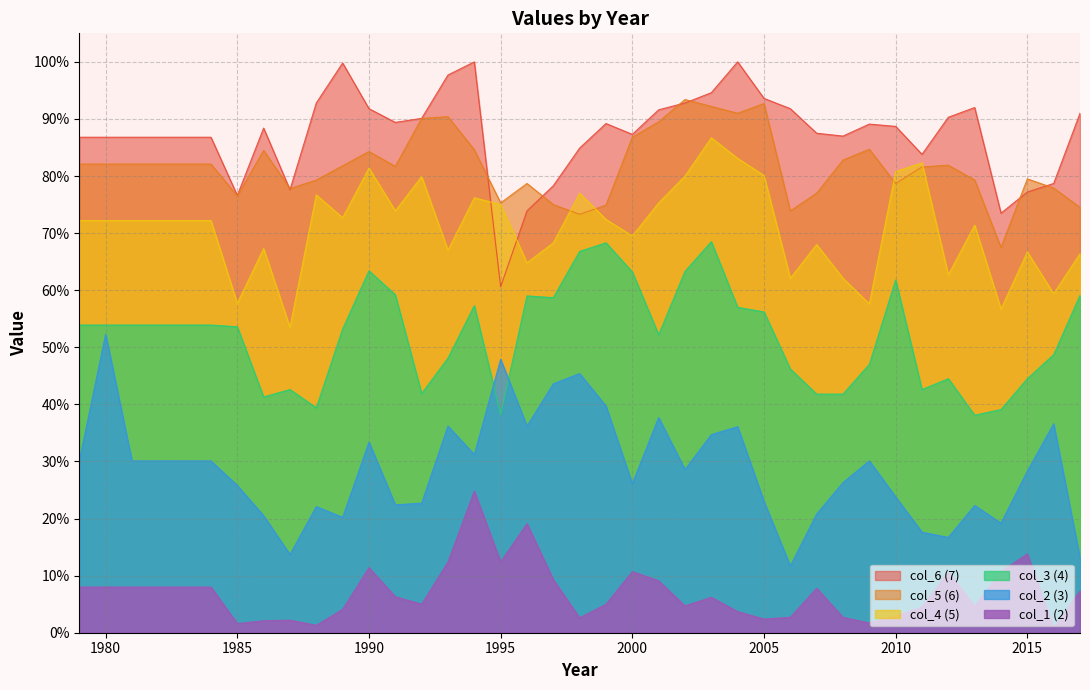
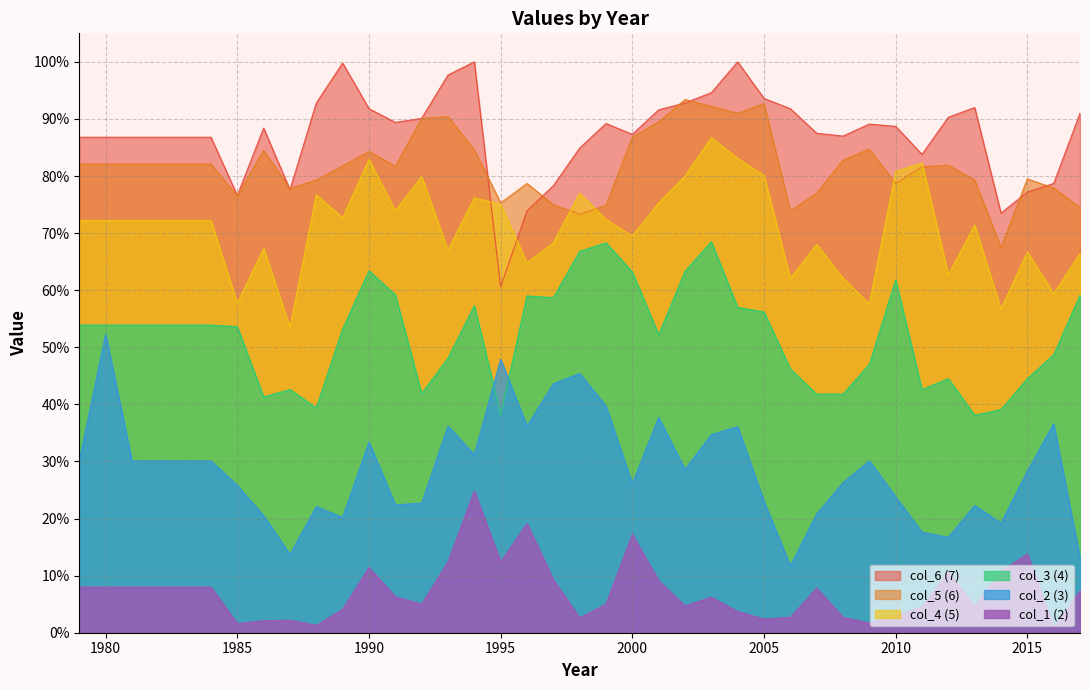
col_4 (5), 1990: 81% -> 83%
col_1 (2), 2000: 11% -> 17%
